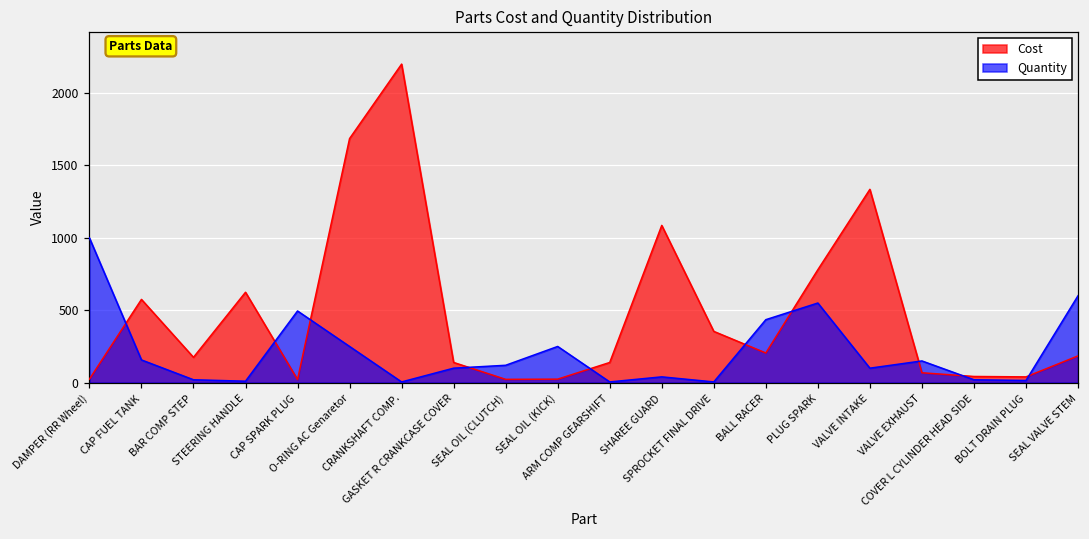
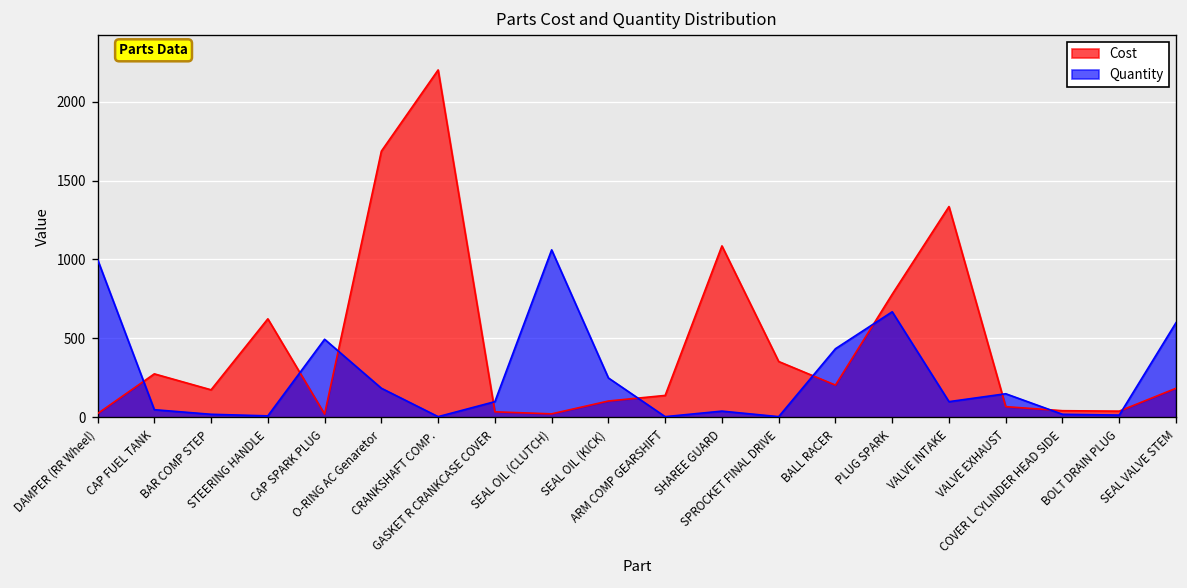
Cost, CAP FUEL TANK: 570 -> 280
Quantity, CAP FUEL TANK: 160 -> 50
Quantity, O-RING AC Genaretor: 250 -> 190
Cost, GASKET R CRANKCASE COVER: 140 -> 40
Quantity, SEAL OIL (CLUTCH): 120 -> 1060
Cost, SEAL OIL (KICK): 20 -> 100
Quantity, PLUG SPARK: 550 -> 670
